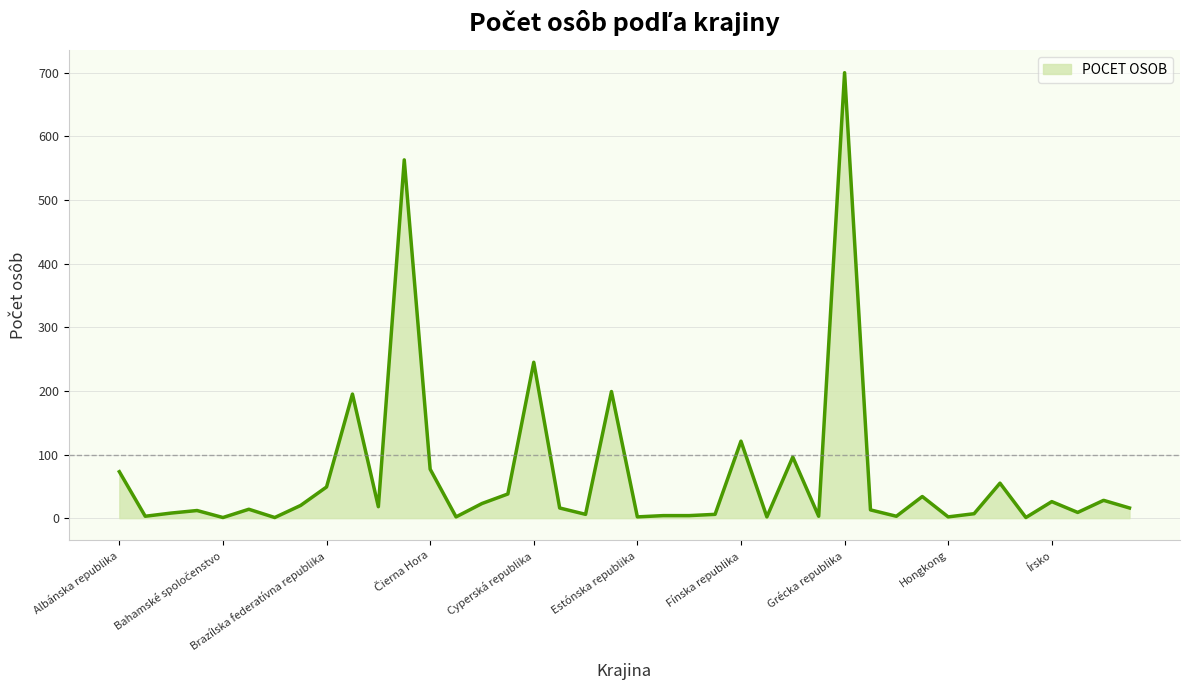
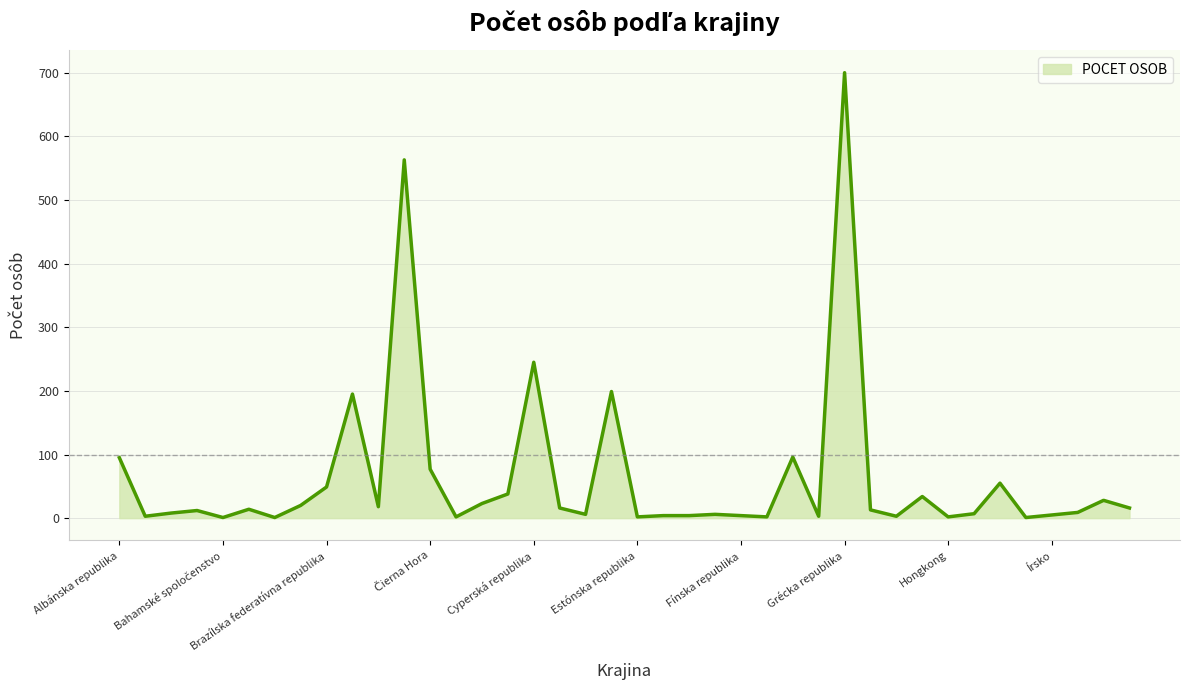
Albánska republika: 70 -> 100
Fínska republika: 120 -> 0
Írsko: 30 -> 10
